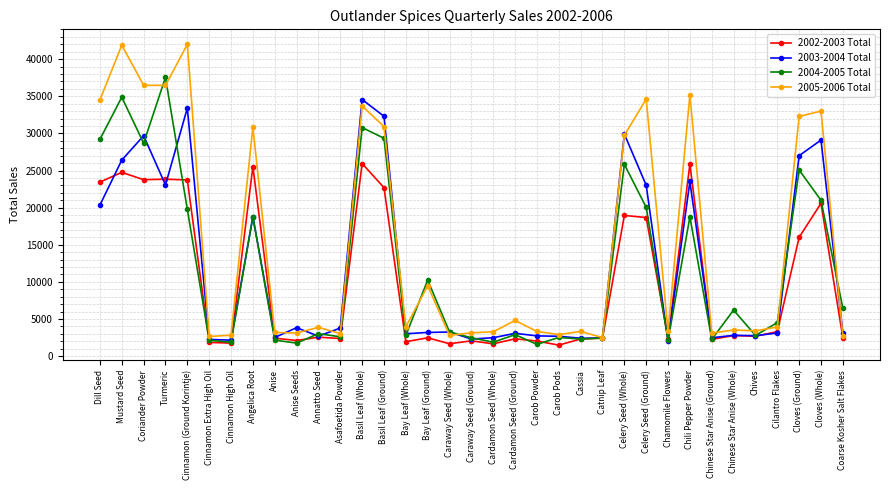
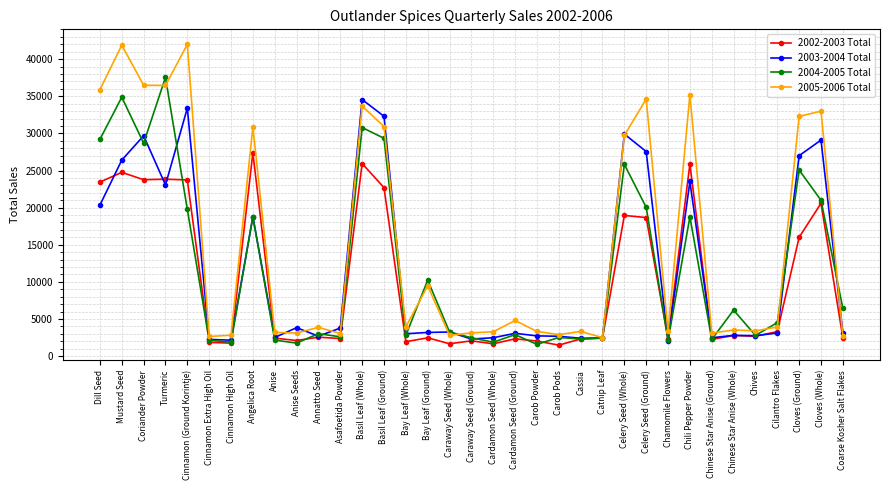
2005-2006 Total, Dill Seed: 35000 -> 36000
2002-2003 Total, Angelica Root: 26000 -> 27000
2003-2004 Total, Celery Seed (Ground): 23000 -> 28000
